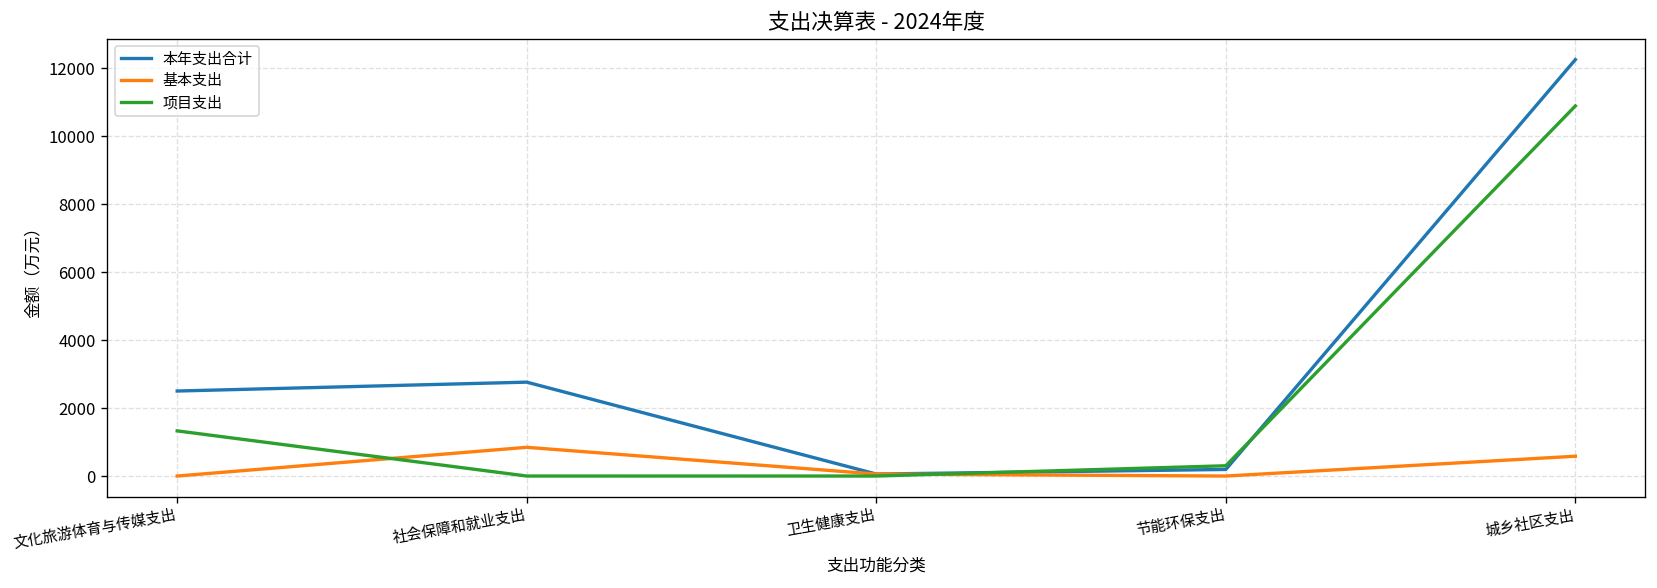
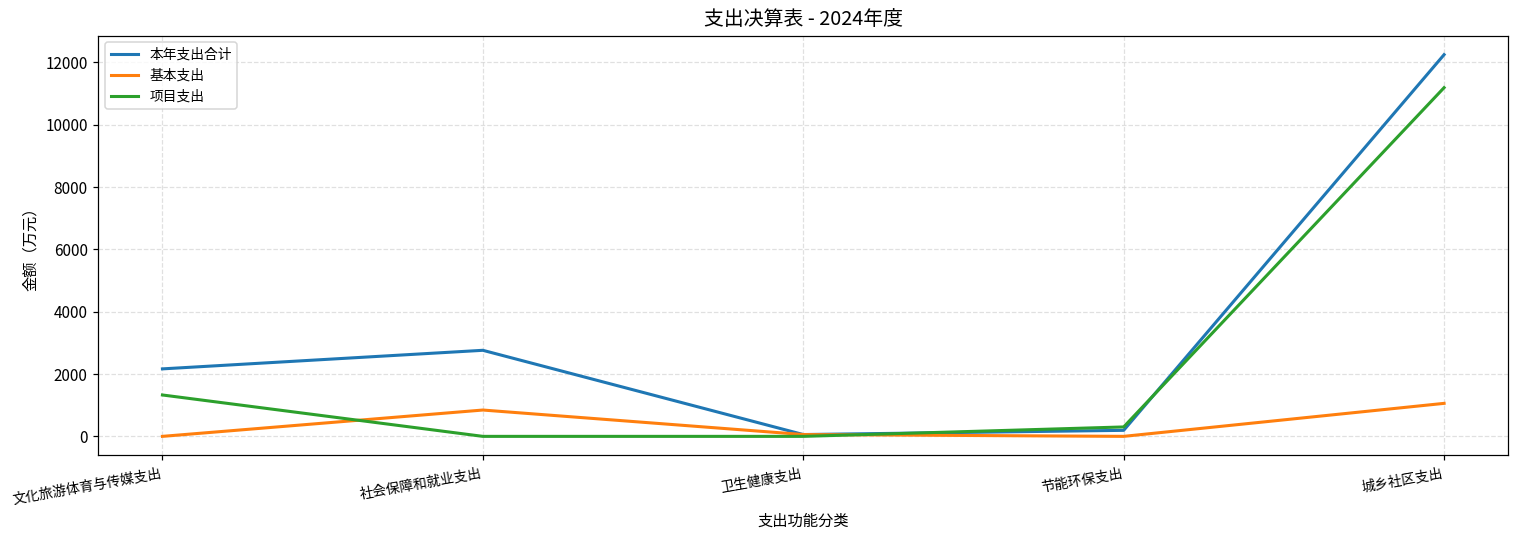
本年支出合计, 文化旅游体育与传媒支出: 2500 -> 2200
基本支出, 城乡社区支出: 600 -> 1100
项目支出, 城乡社区支出: 10900 -> 11200
